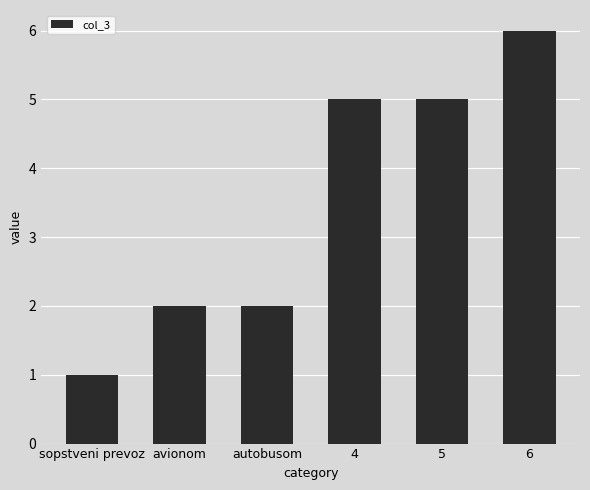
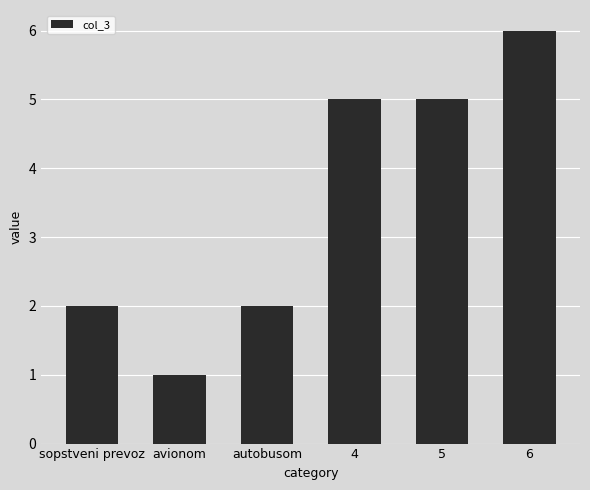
sopstveni prevoz: 1 -> 2
avionom: 2 -> 1
